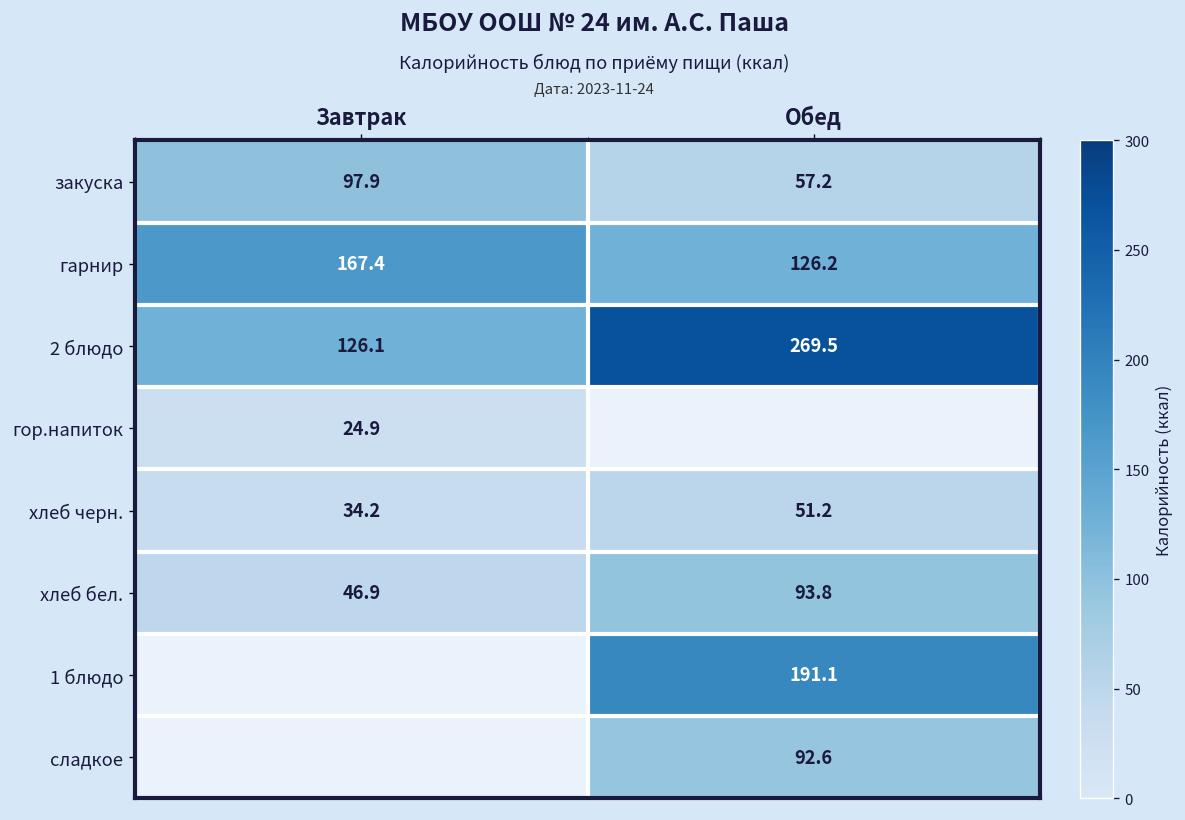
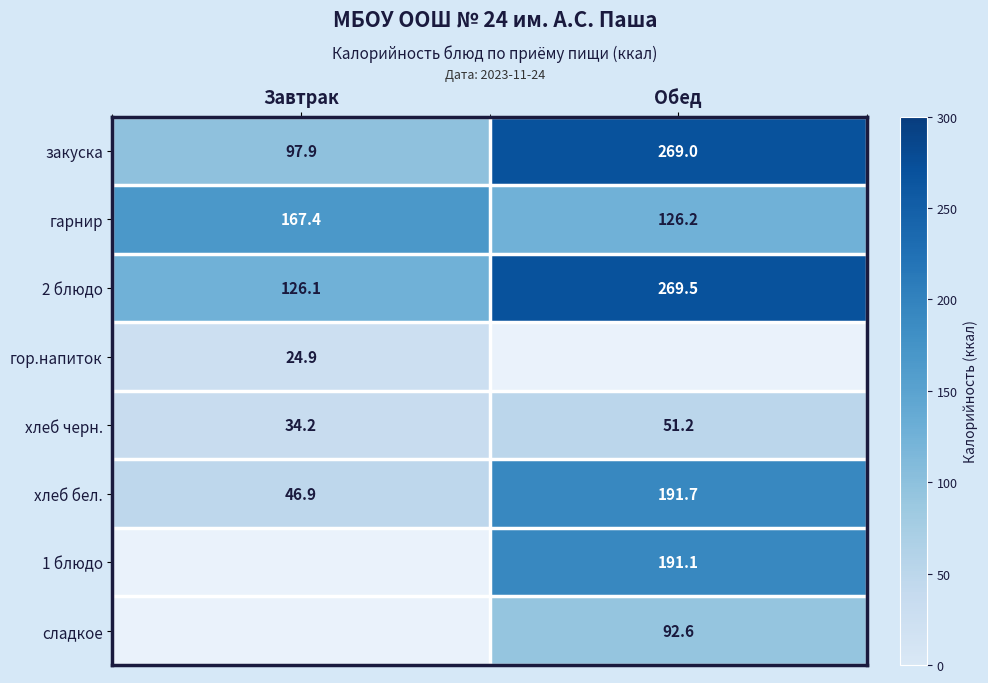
закуска, Обед: 57.2 -> 269.0
хлеб бел., Обед: 93.8 -> 191.7
